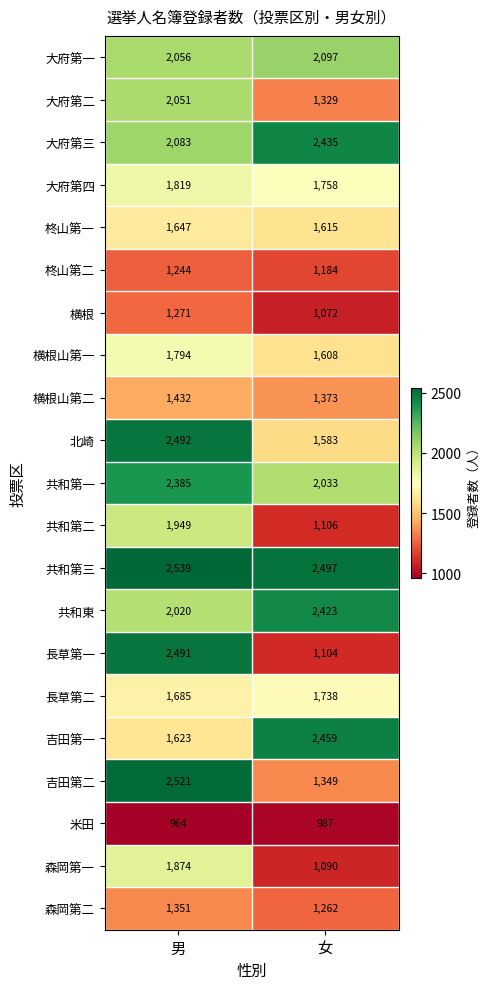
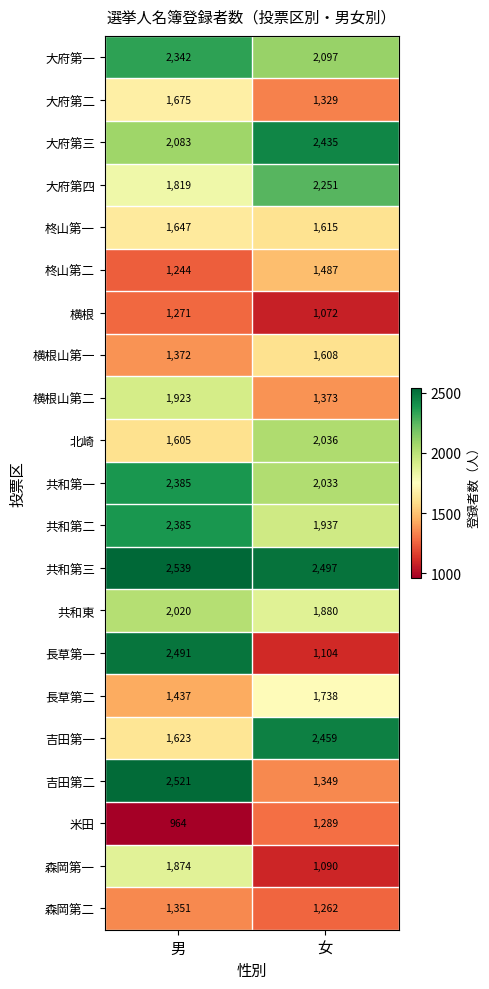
大府第一, 男: 2,056 -> 2,342
大府第二, 男: 2,051 -> 1,675
大府第四, 女: 1,758 -> 2,251
柊山第二, 女: 1,184 -> 1,487
横根山第一, 男: 1,794 -> 1,372
横根山第二, 男: 1,432 -> 1,923
北崎, 男: 2,492 -> 1,605
北崎, 女: 1,583 -> 2,036
共和第二, 男: 1,949 -> 2,385
共和第二, 女: 1,106 -> 1,937
共和東, 女: 2,423 -> 1,880
長草第二, 男: 1,685 -> 1,437
米田, 女: 987 -> 1,289
